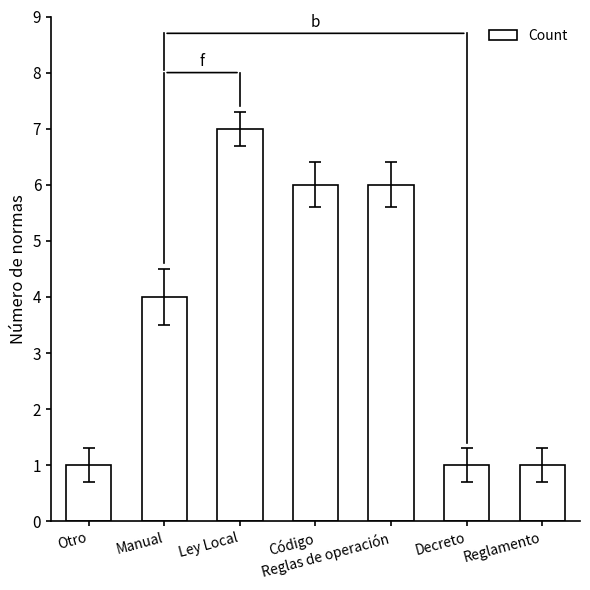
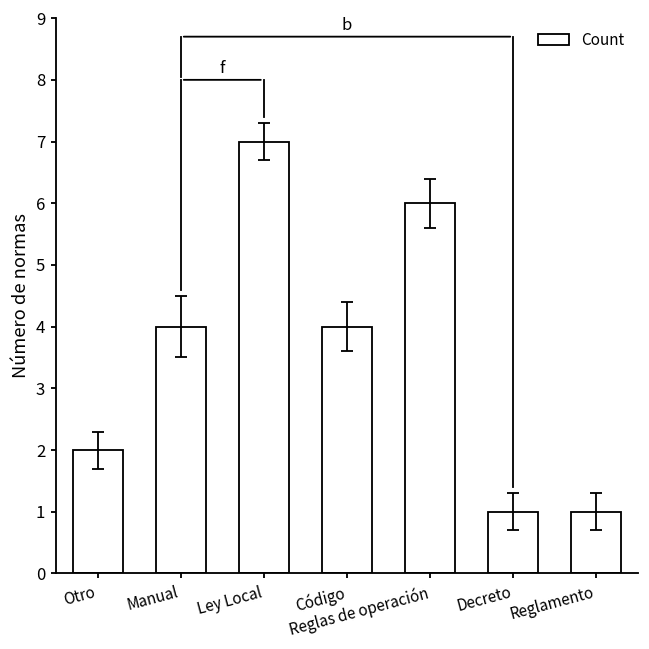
Count, Otro: 1 -> 2
Count, Código: 6 -> 4
